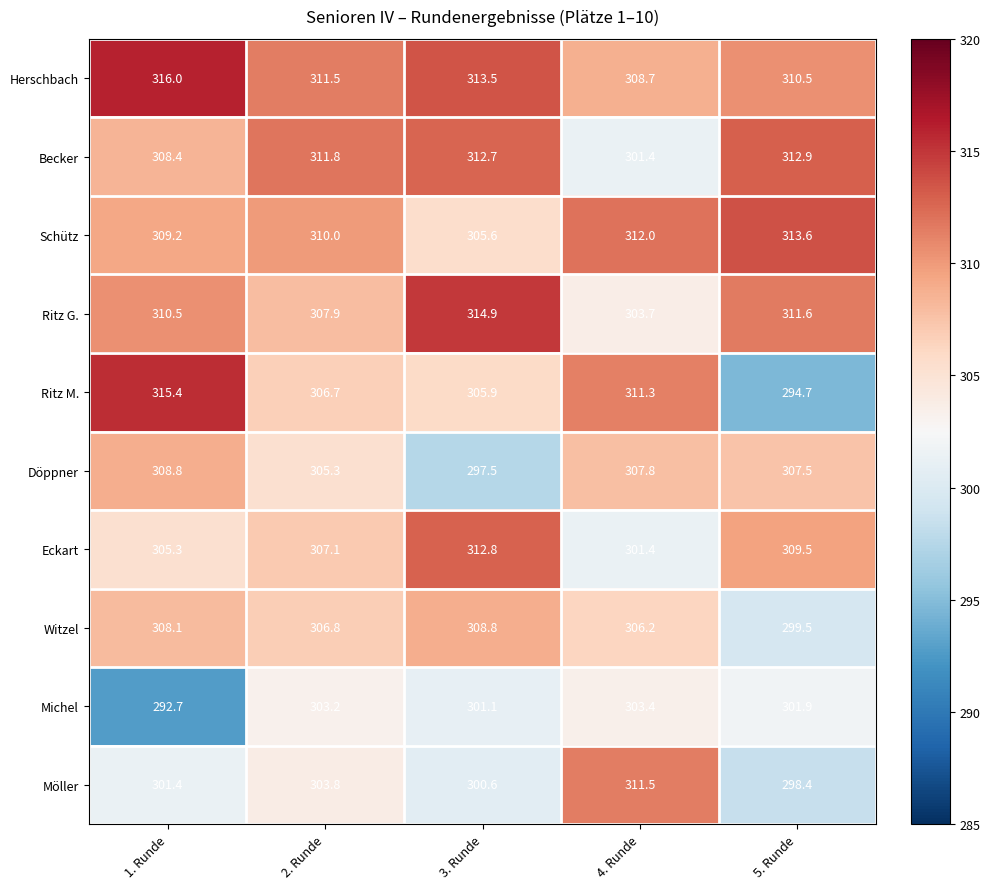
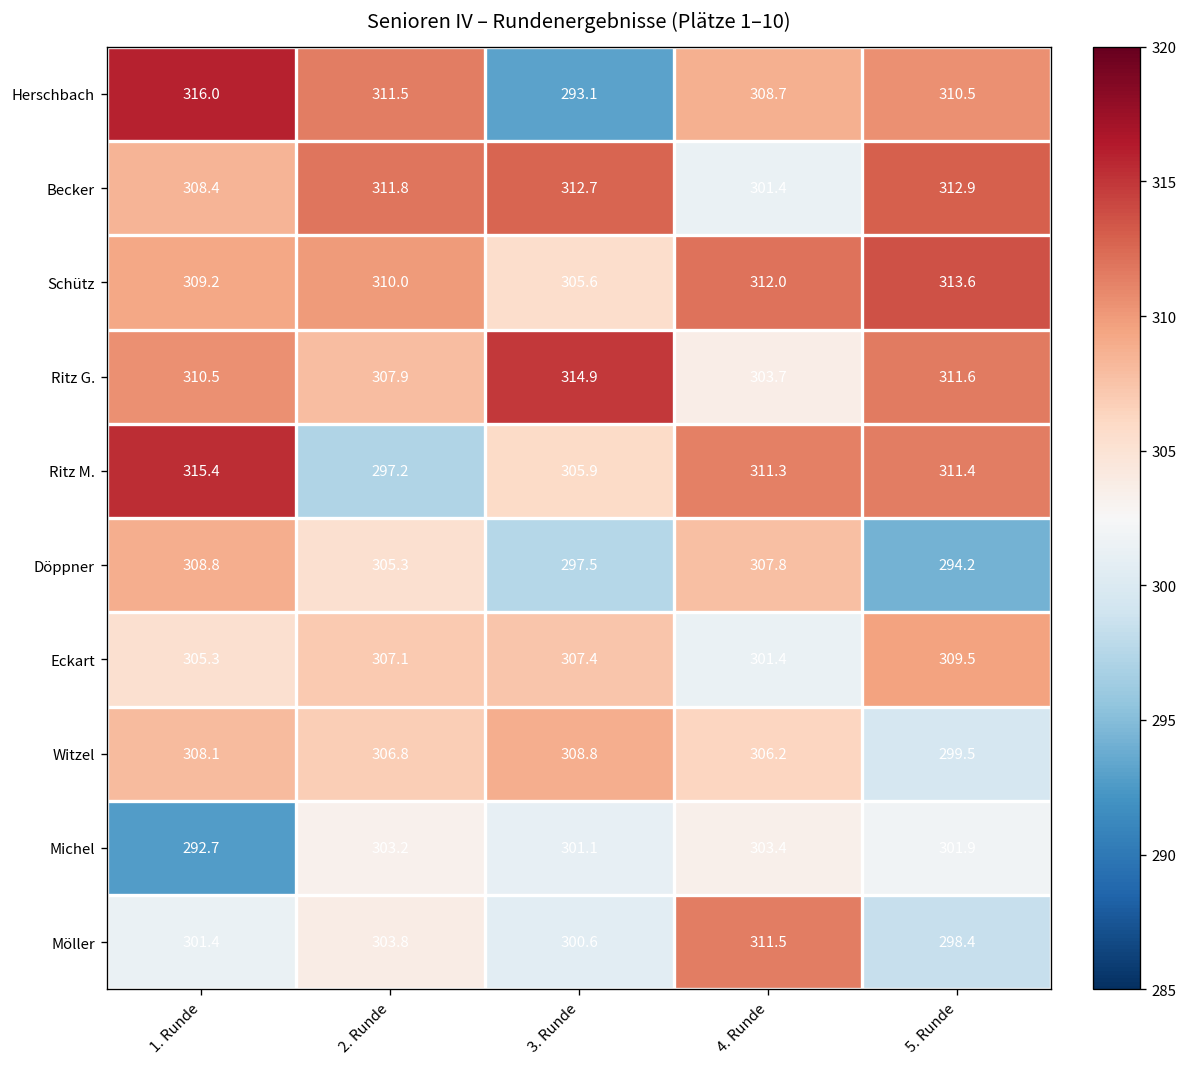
Herschbach, 3. Runde: 313.5 -> 293.1
Ritz M., 2. Runde: 306.7 -> 297.2
Ritz M., 5. Runde: 294.7 -> 311.4
Döppner, 5. Runde: 307.5 -> 294.2
Eckart, 3. Runde: 312.8 -> 307.4
